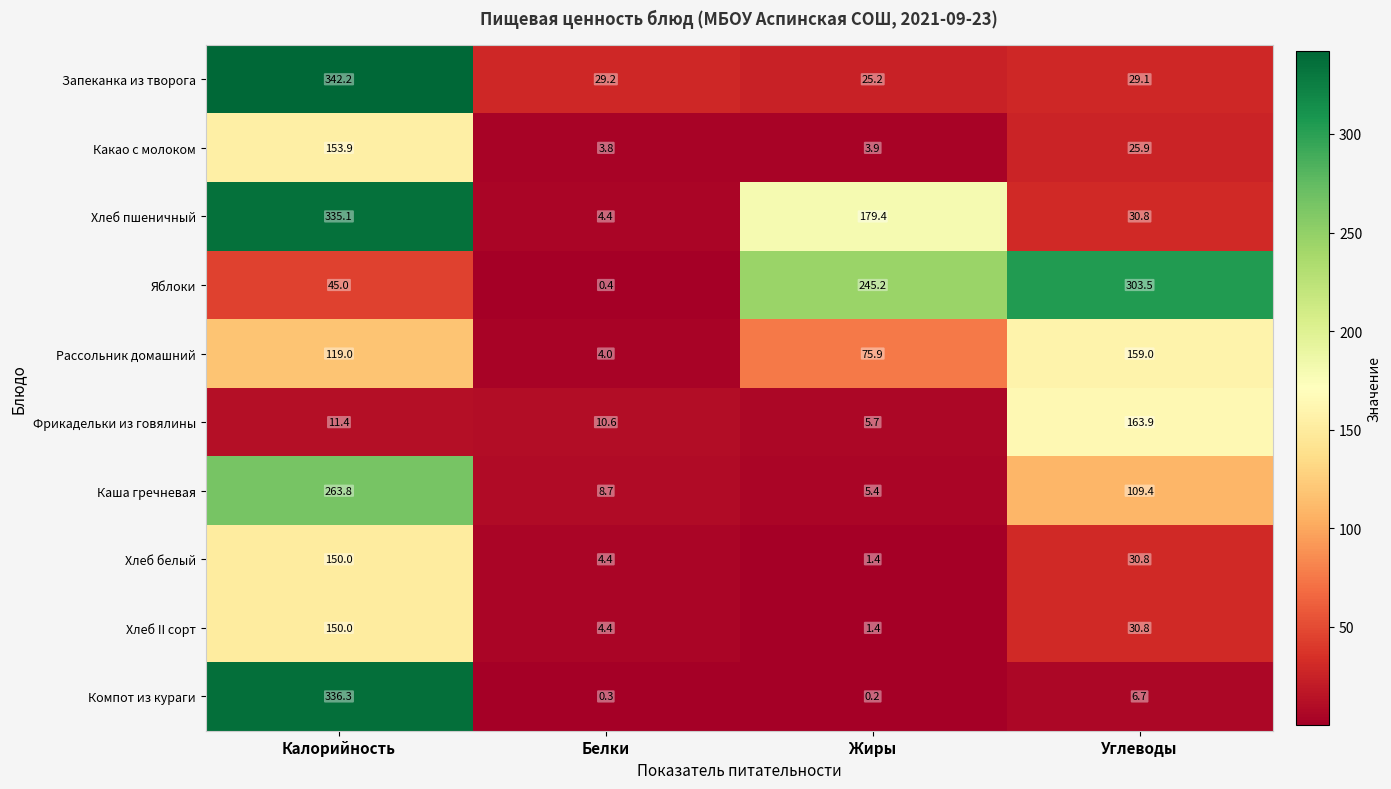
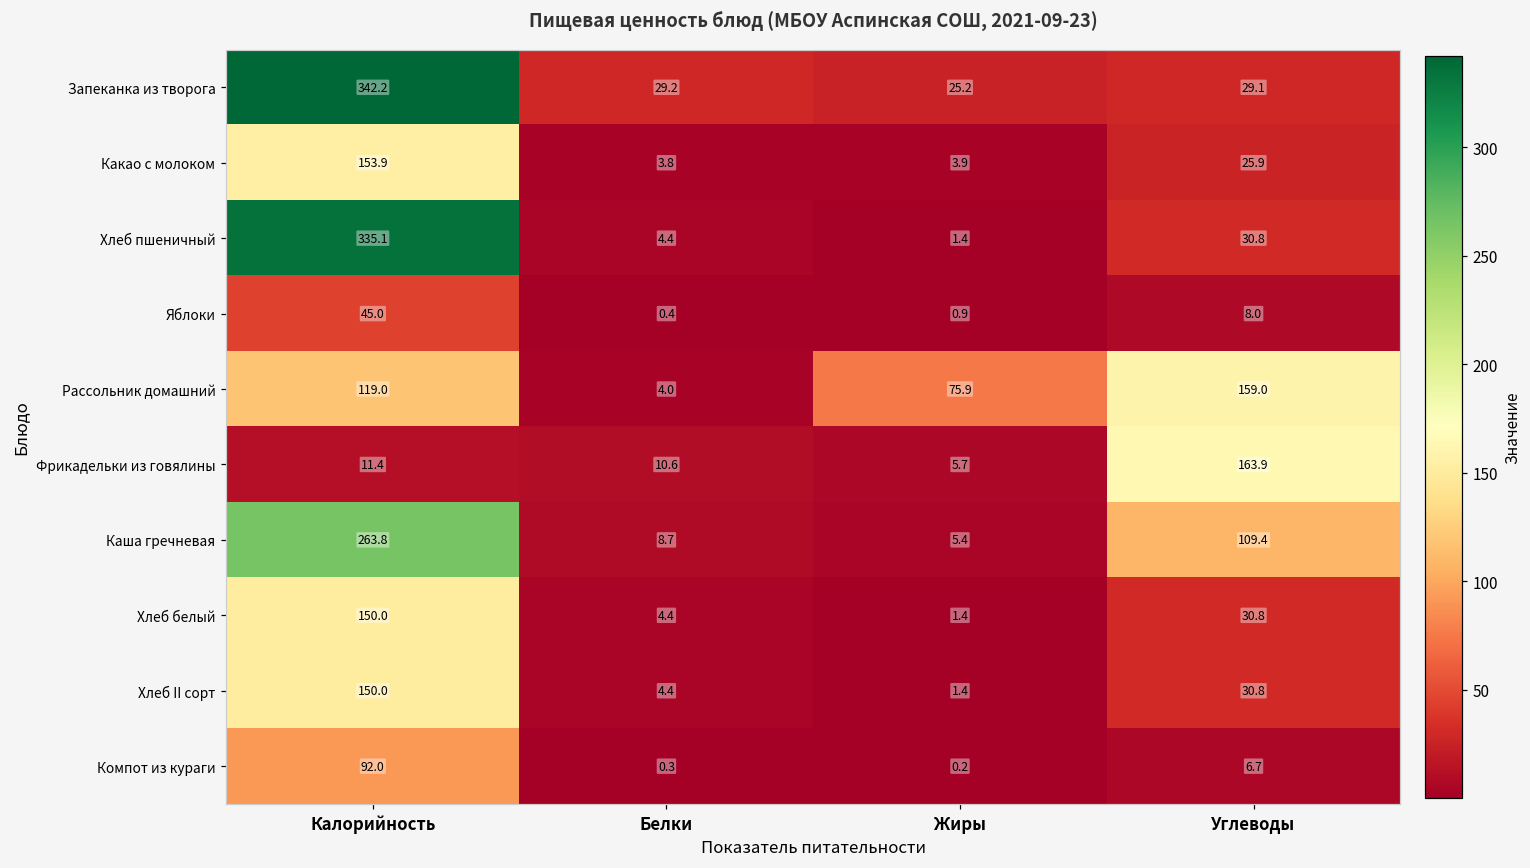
Хлеб пшеничный, Жиры: 179.4 -> 1.4
Яблоки, Жиры: 245.2 -> 0.9
Яблоки, Углеводы: 303.5 -> 8.0
Компот из кураги, Калорийность: 336.3 -> 92.0
